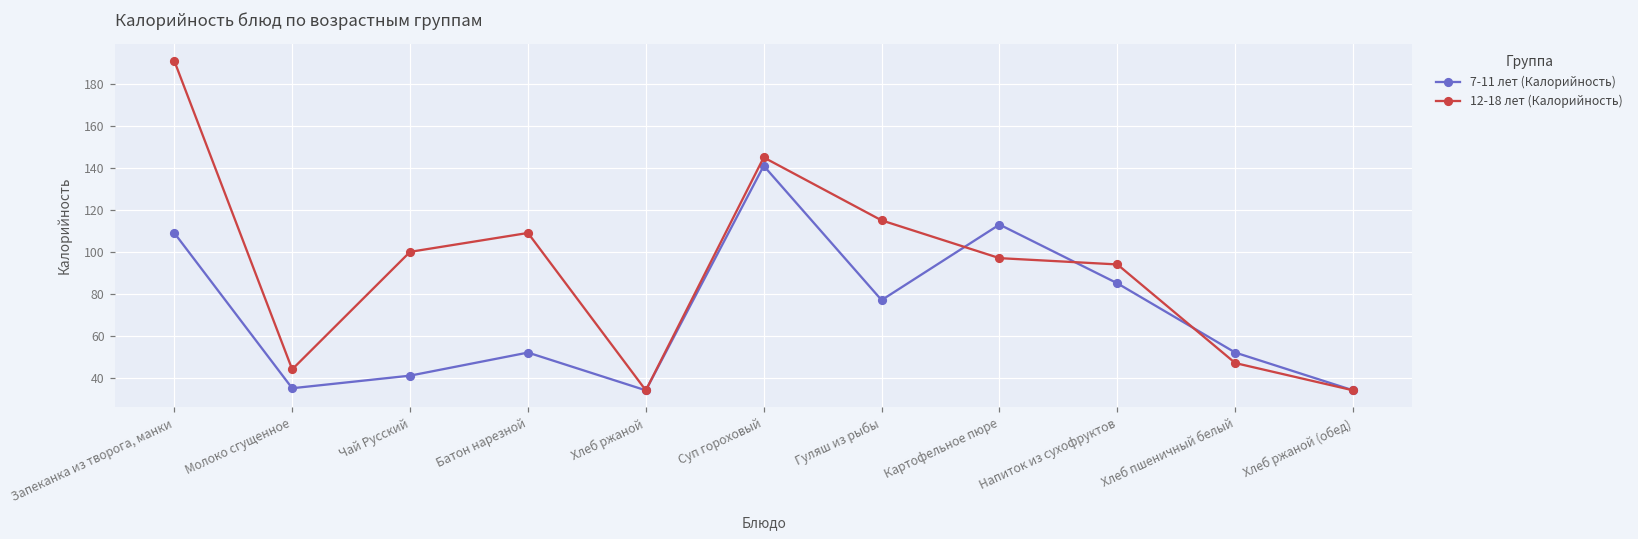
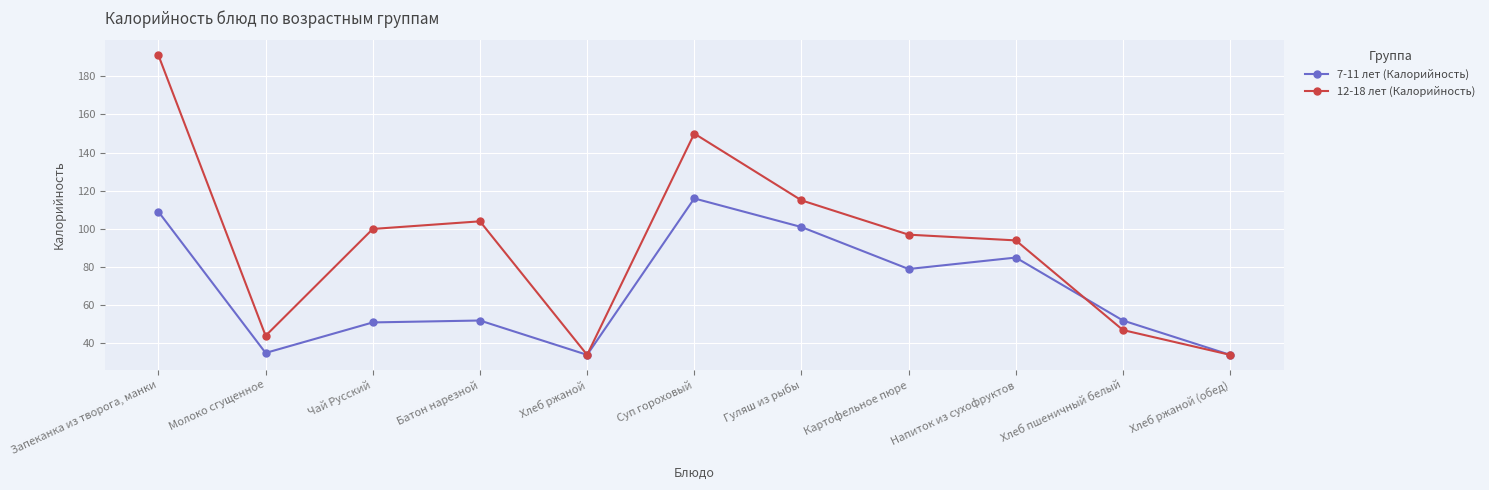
7-11 лет (Калорийность), Чай Русский: 41 -> 51
12-18 лет (Калорийность), Батон нарезной: 109 -> 104
7-11 лет (Калорийность), Суп гороховый: 141 -> 116
12-18 лет (Калорийность), Суп гороховый: 145 -> 150
7-11 лет (Калорийность), Гуляш из рыбы: 77 -> 101
7-11 лет (Калорийность), Картофельное пюре: 113 -> 79
